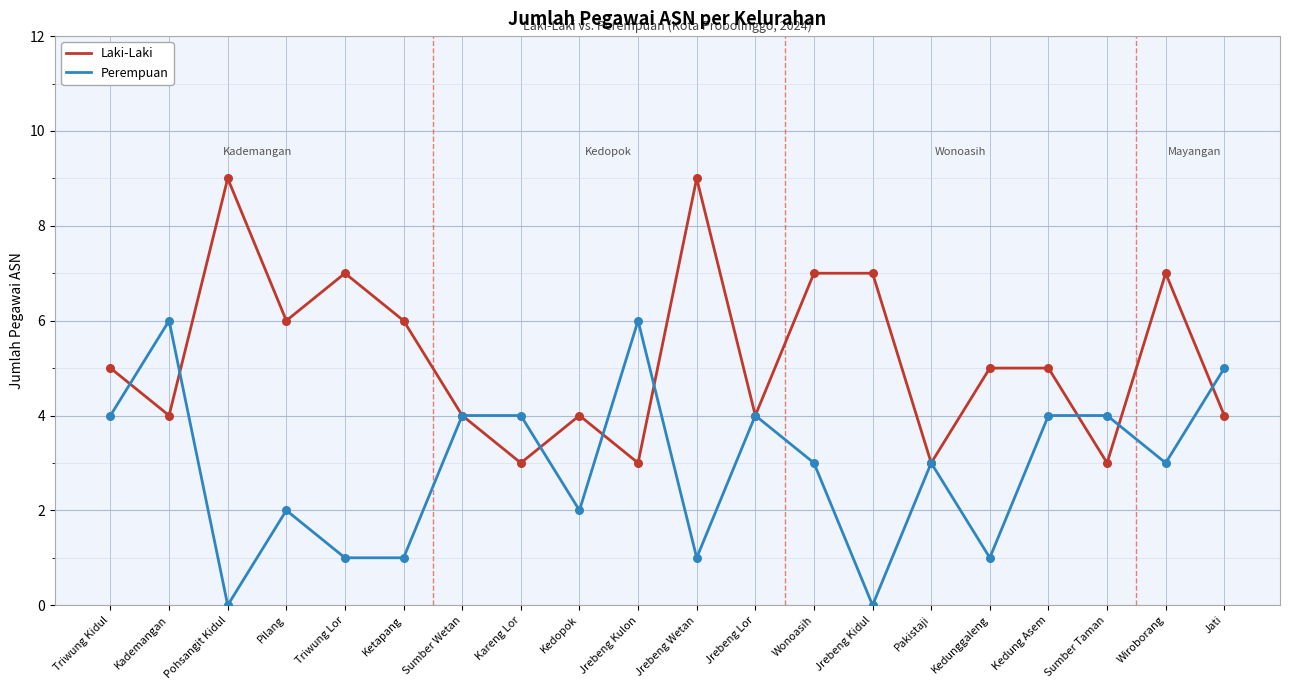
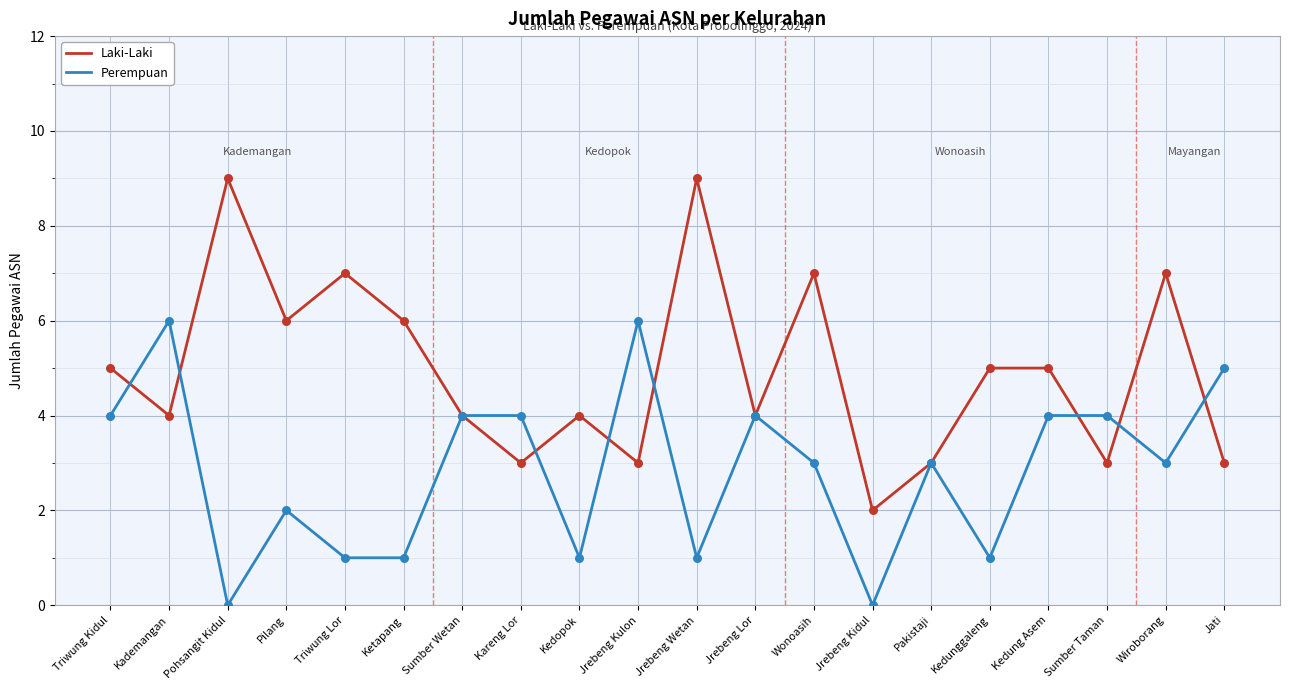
Perempuan, Kedopok: 2 -> 1
Laki-Laki, Jrebeng Kidul: 7 -> 2
Laki-Laki, Jati: 4 -> 3
